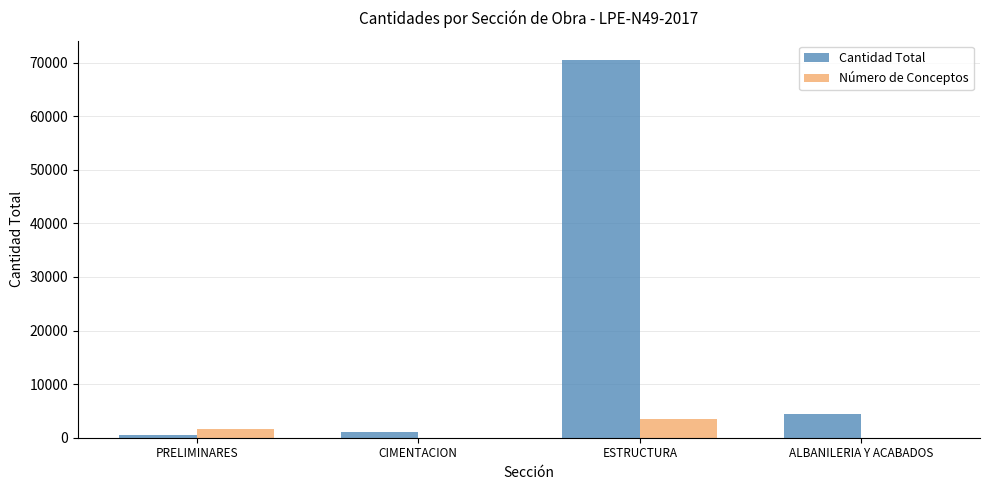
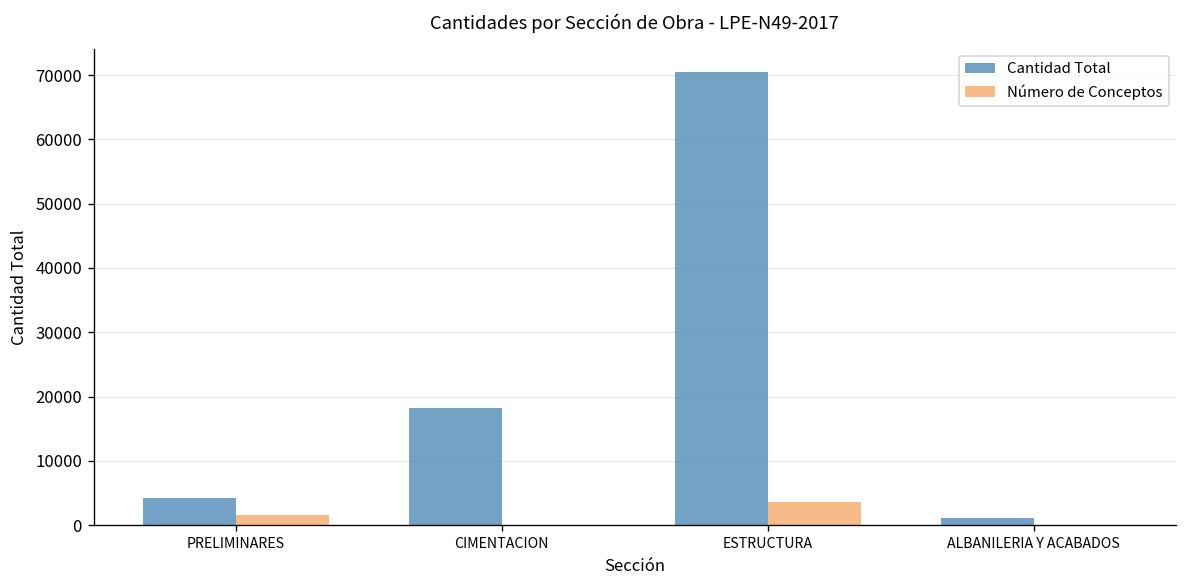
Cantidad Total, PRELIMINARES: 1000 -> 4000
Cantidad Total, CIMENTACION: 1000 -> 18000
Cantidad Total, ALBANILERIA Y ACABADOS: 4000 -> 1000
